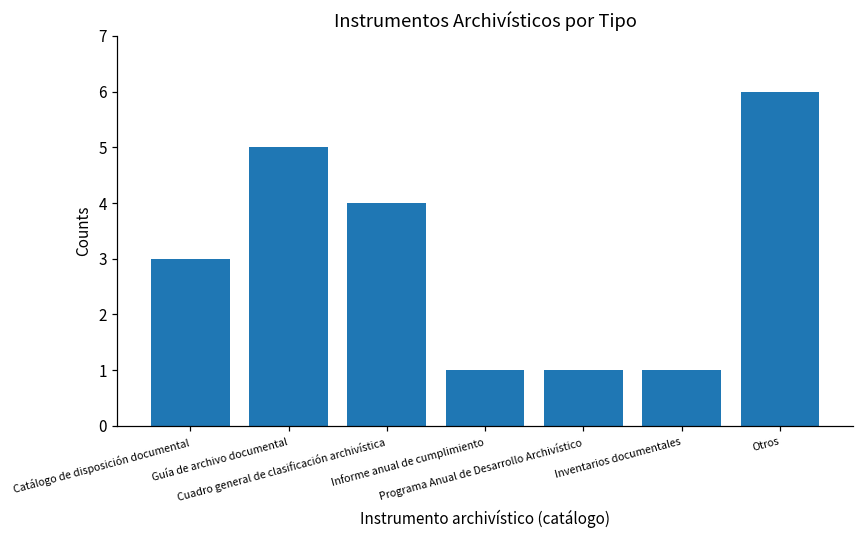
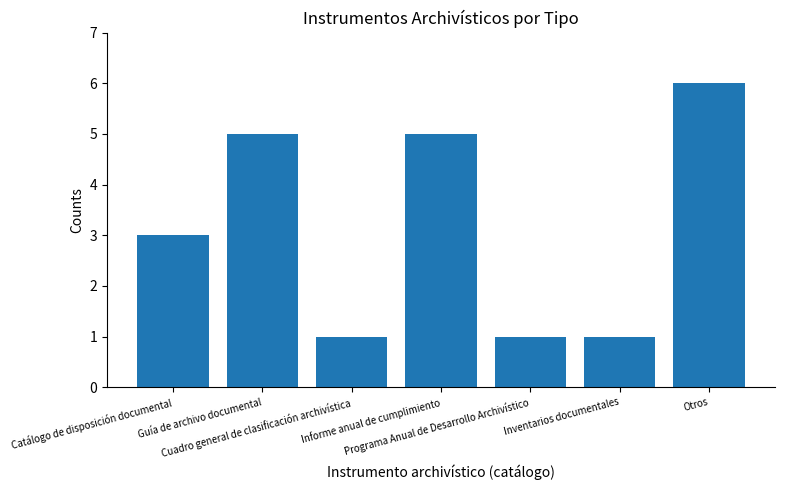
Cuadro general de clasificación archivística: 4 -> 1
Informe anual de cumplimiento: 1 -> 5
